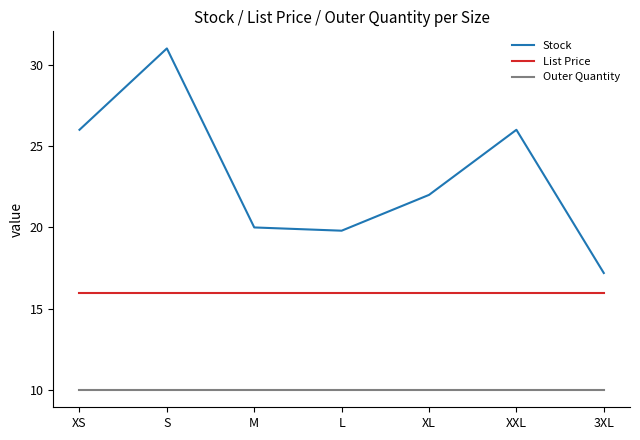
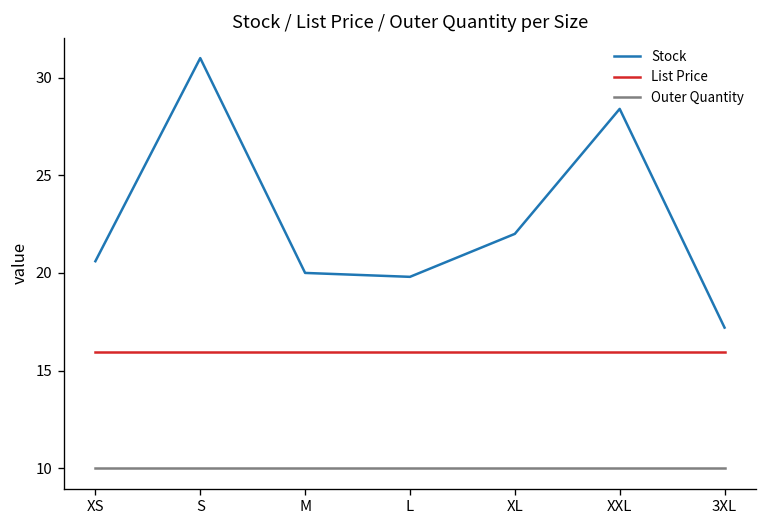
Stock, XS: 26.0 -> 20.6
Stock, XXL: 26.0 -> 28.4
